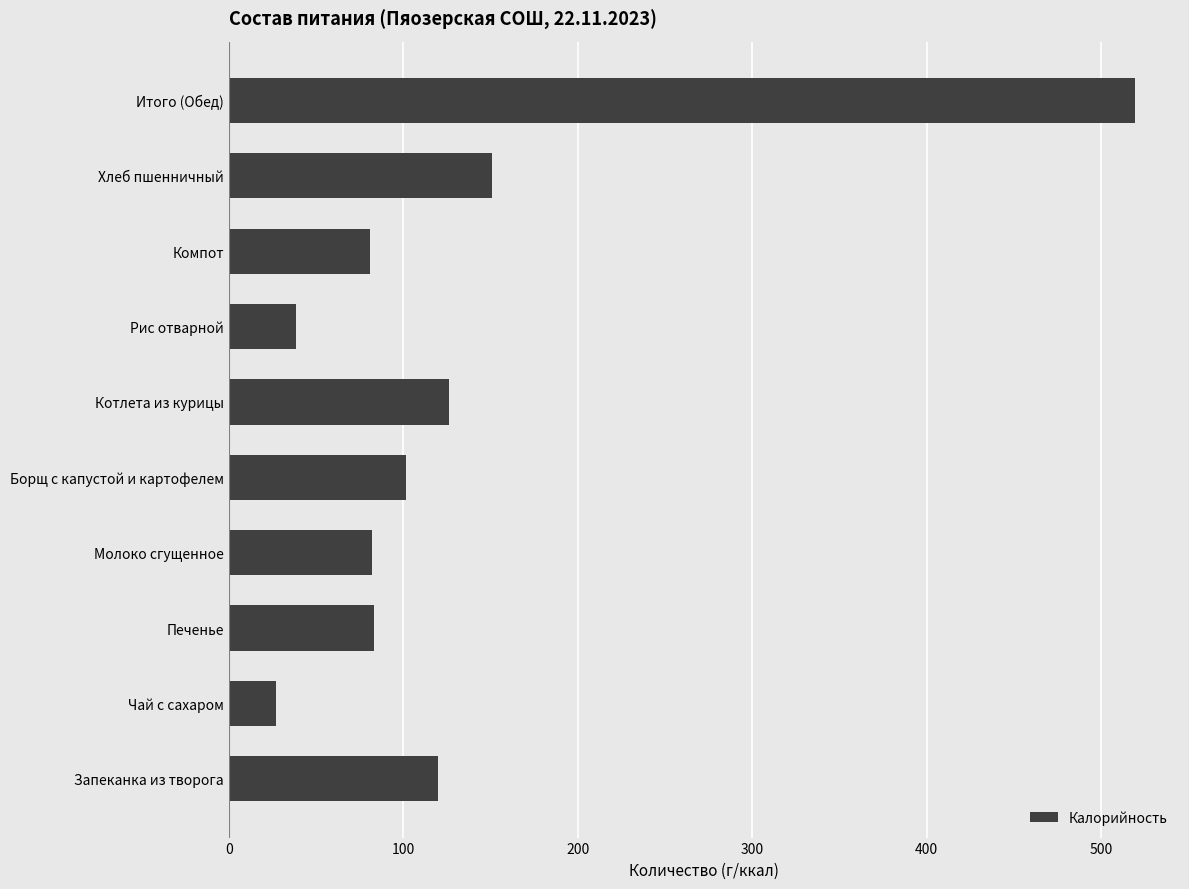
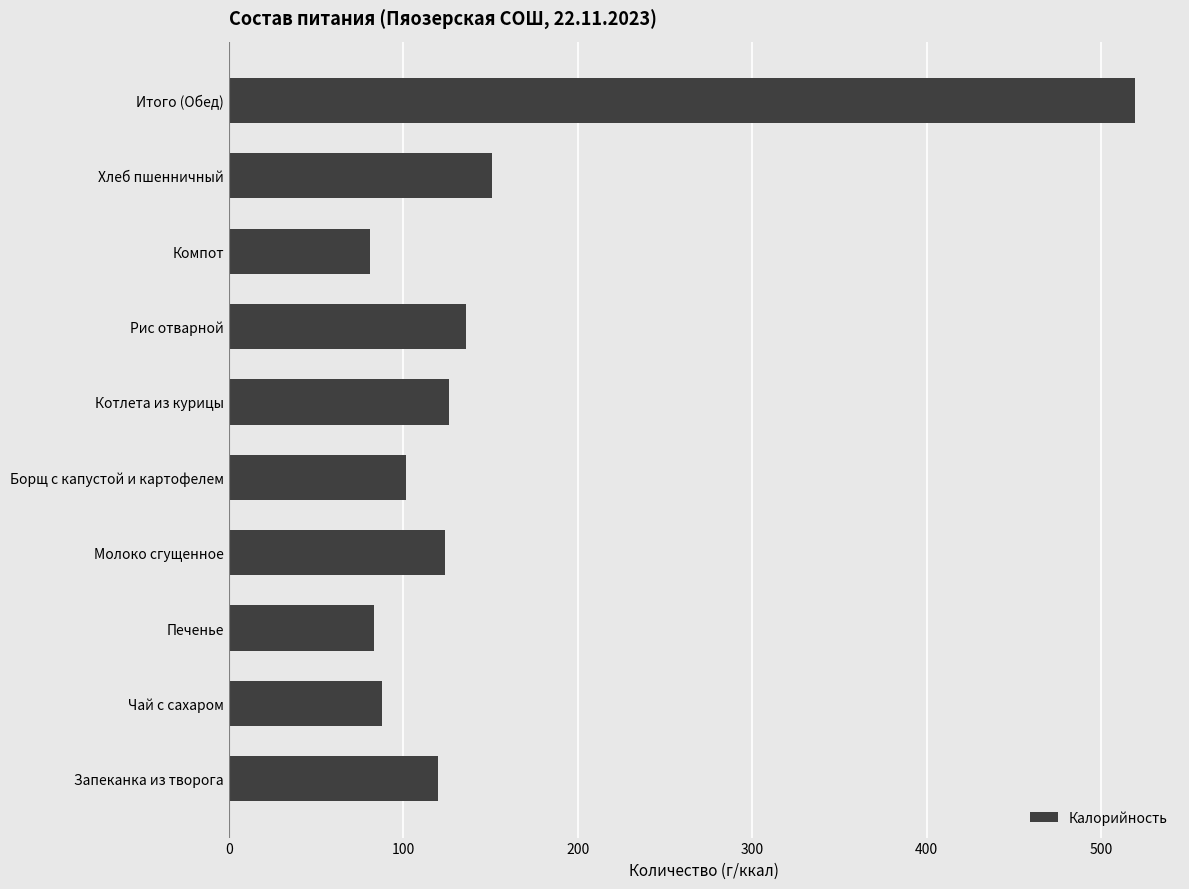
Рис отварной: 38 -> 136
Молоко сгущенное: 82 -> 124
Чай с сахаром: 27 -> 88
